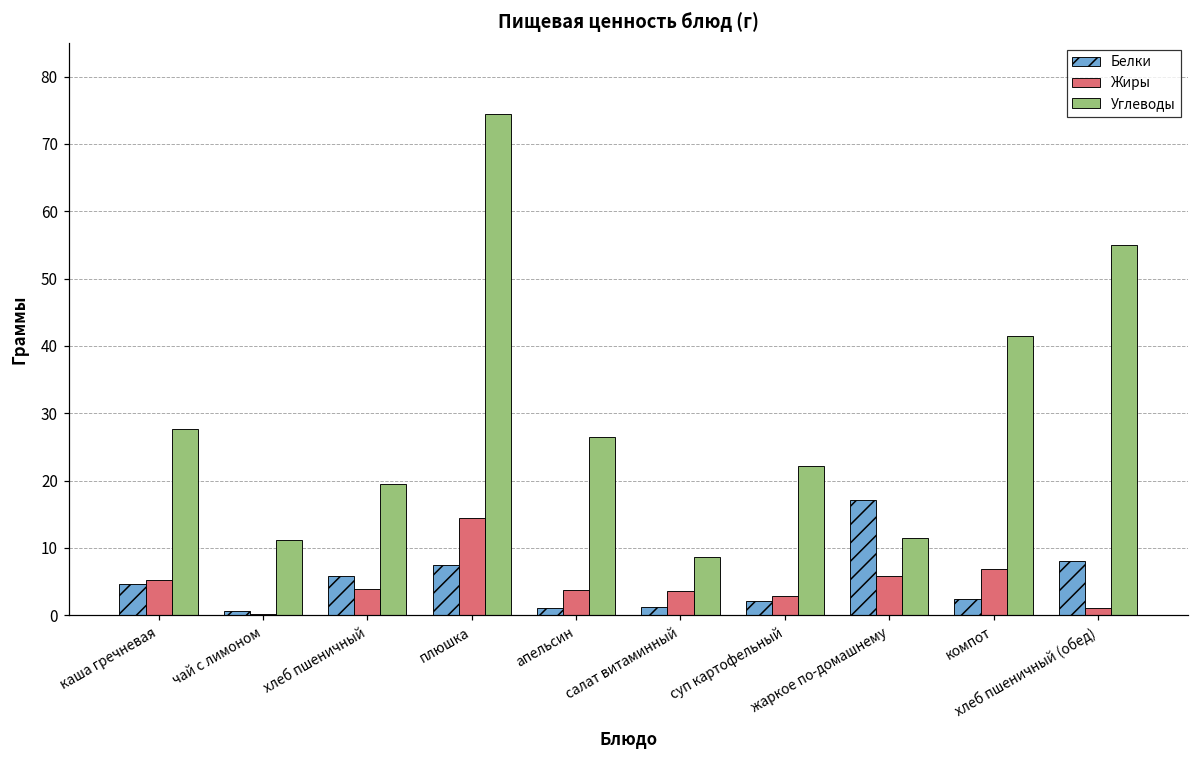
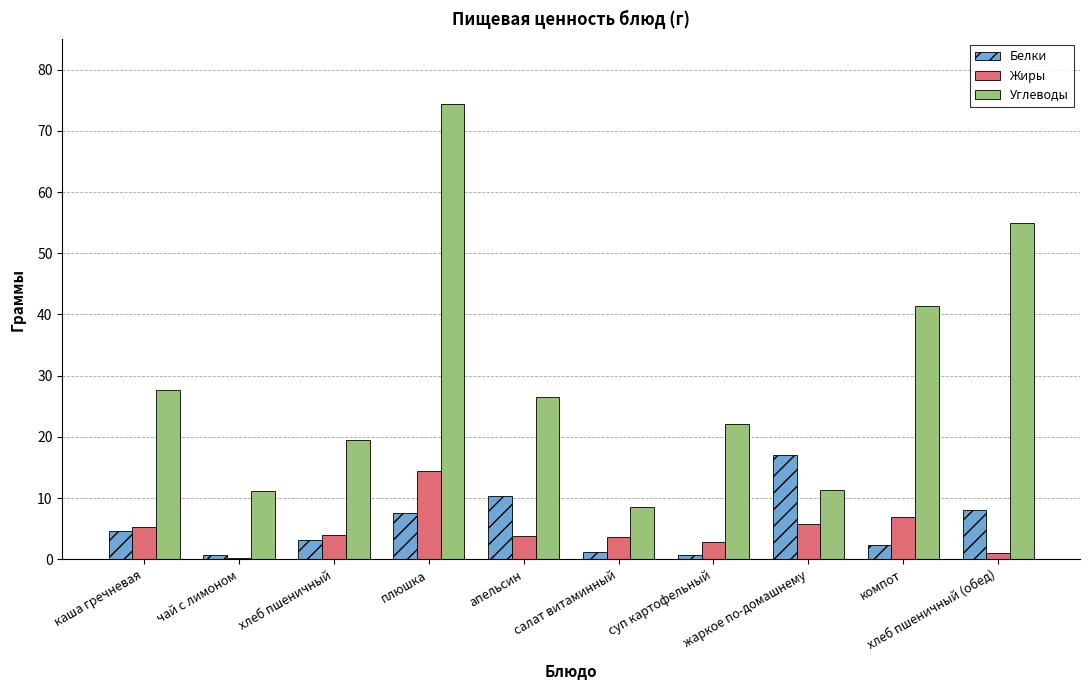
Белки, хлеб пшеничный: 6 -> 3
Белки, апельсин: 1 -> 10
Белки, суп картофельный: 2 -> 1
